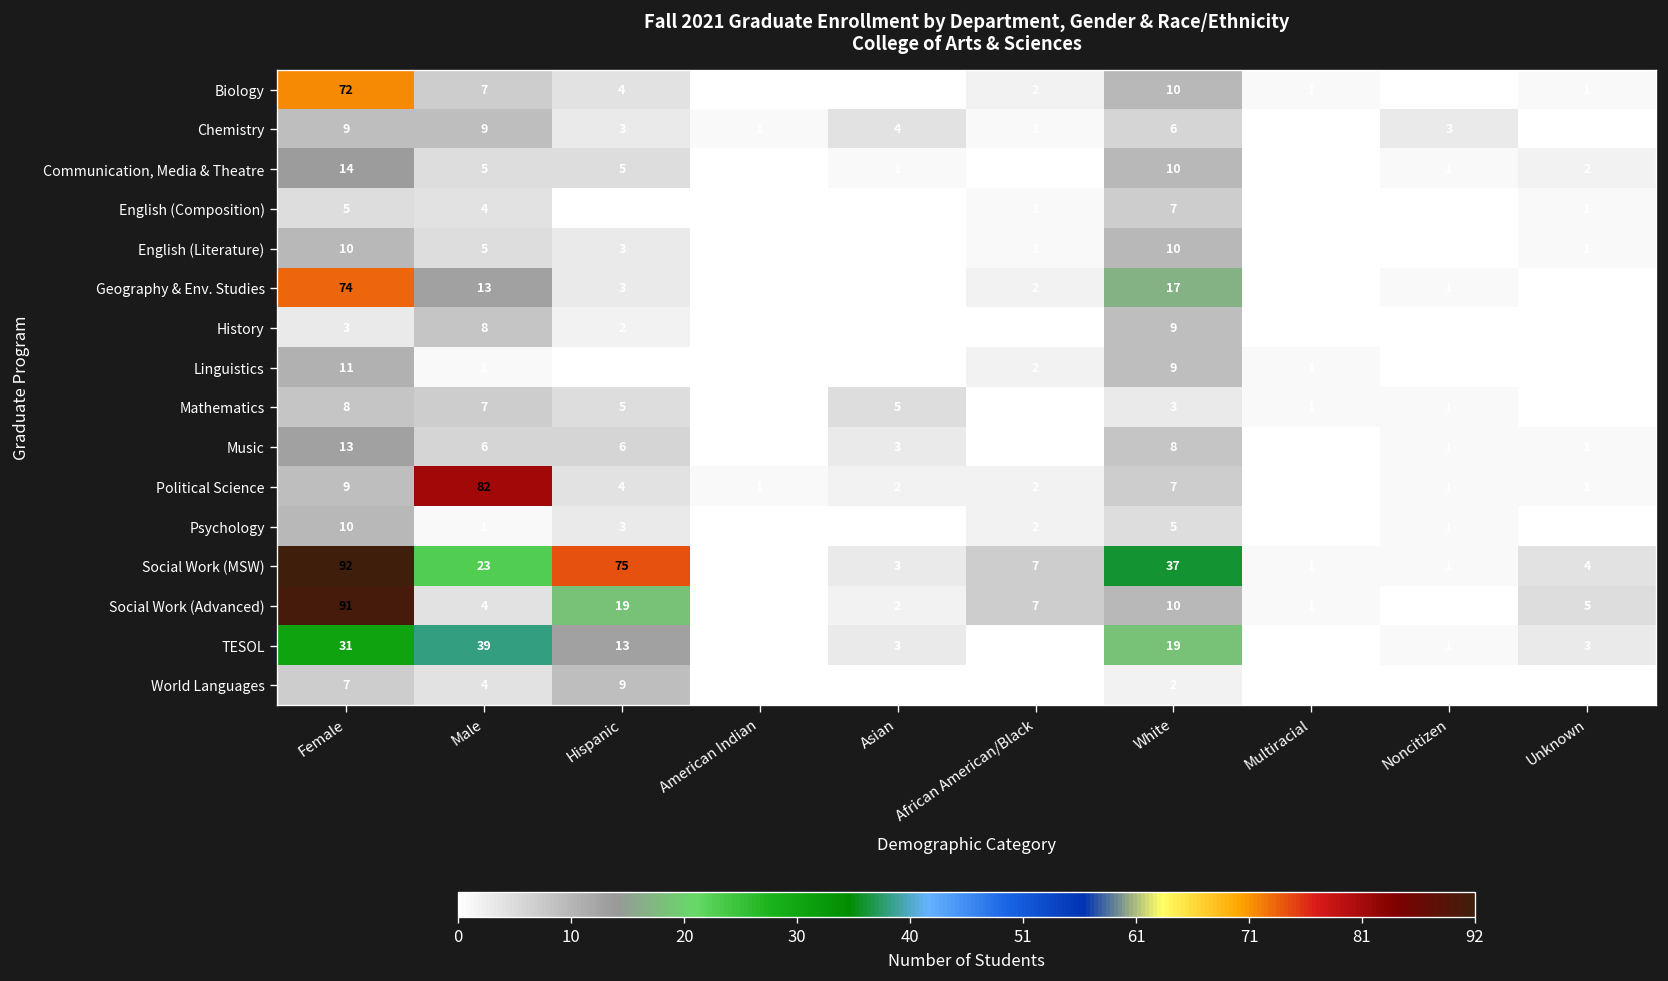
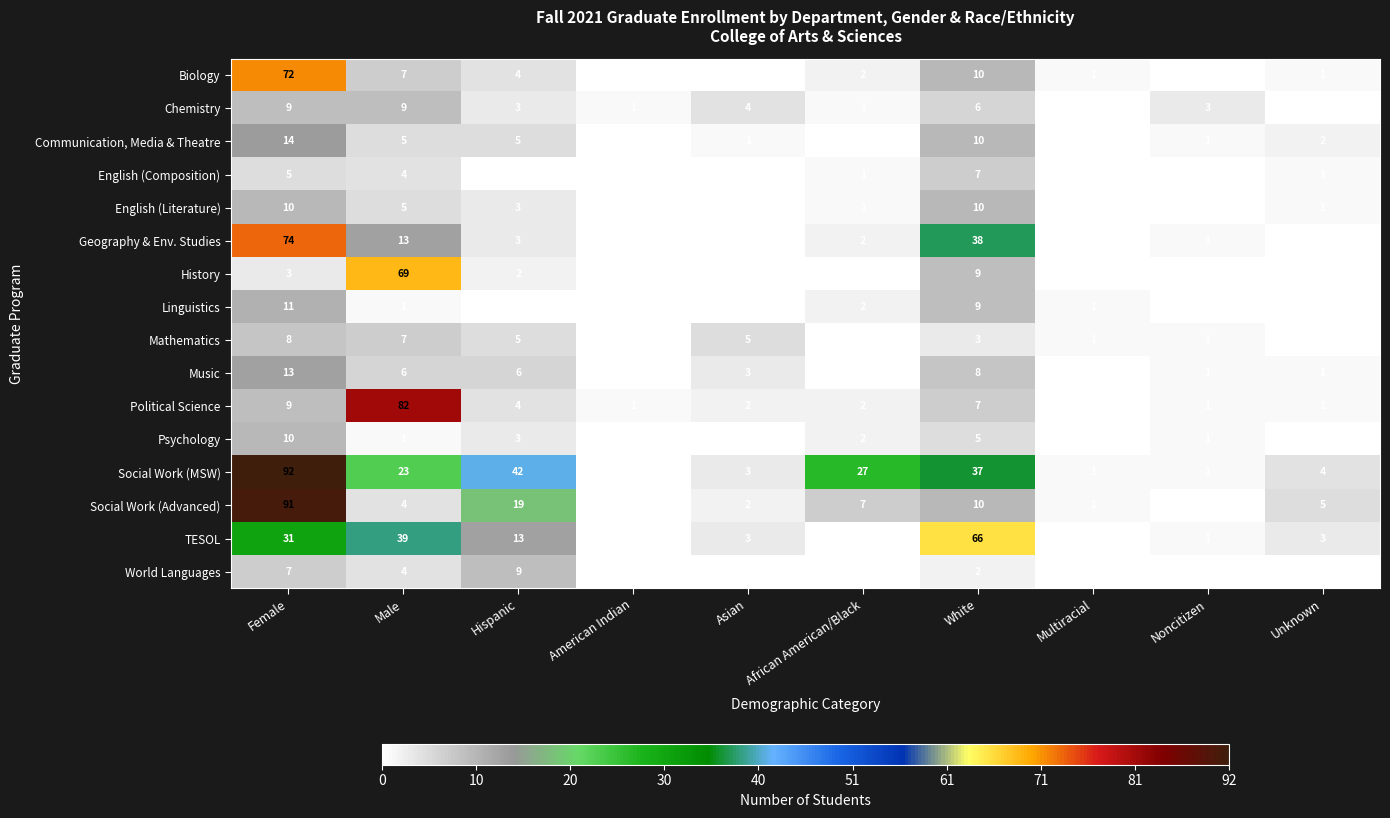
Geography & Env. Studies, White: 17 -> 38
History, Male: 8 -> 69
Social Work (MSW), Hispanic: 75 -> 42
Social Work (MSW), African American/Black: 7 -> 27
TESOL, White: 19 -> 66
